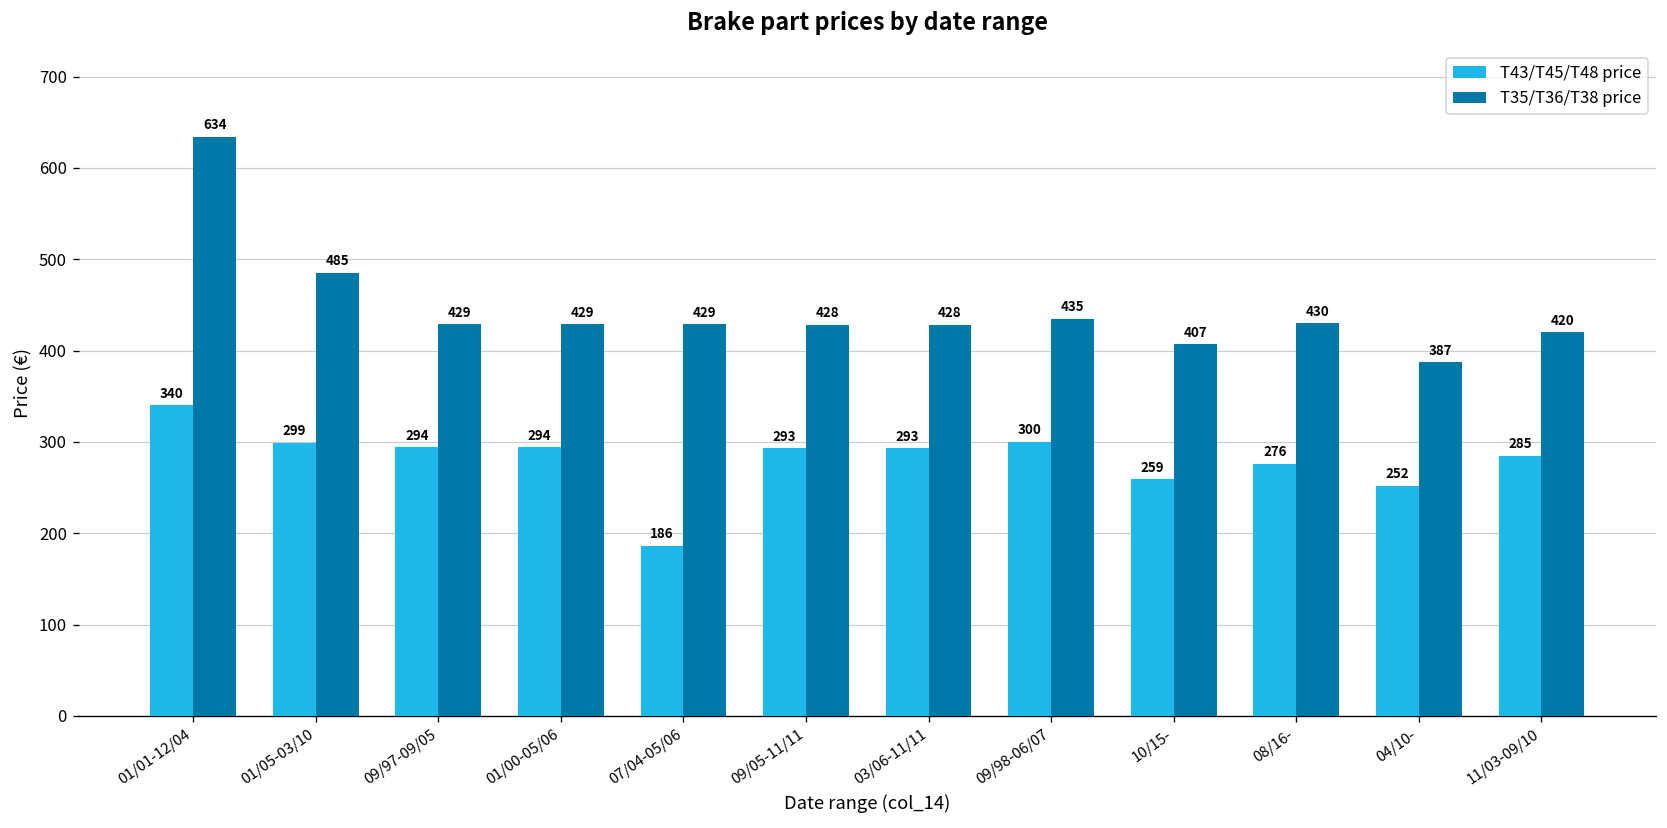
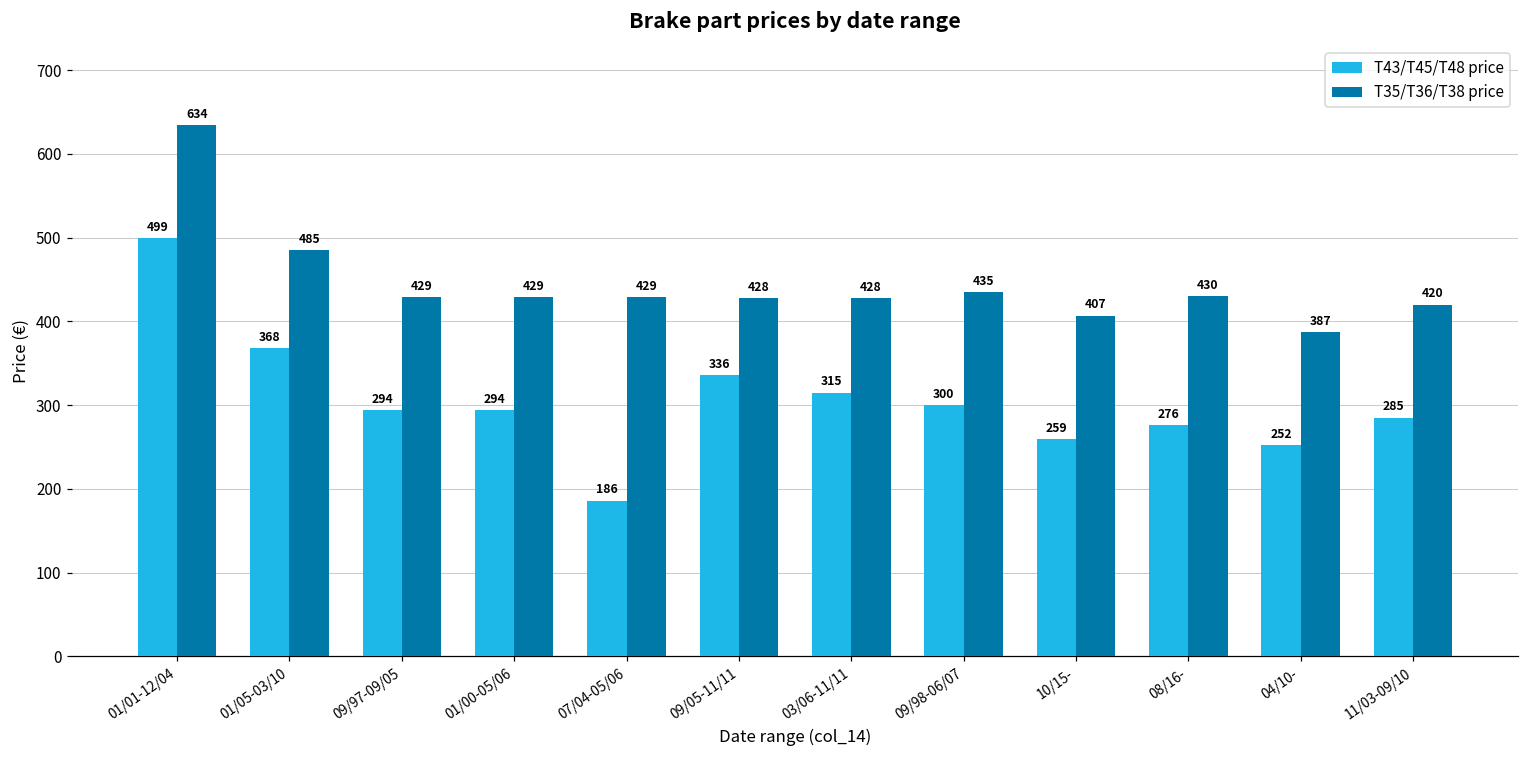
T43/T45/T48 price, 01/01-12/04: 340 -> 499
T43/T45/T48 price, 01/05-03/10: 299 -> 368
T43/T45/T48 price, 09/05-11/11: 293 -> 336
T43/T45/T48 price, 03/06-11/11: 293 -> 315
